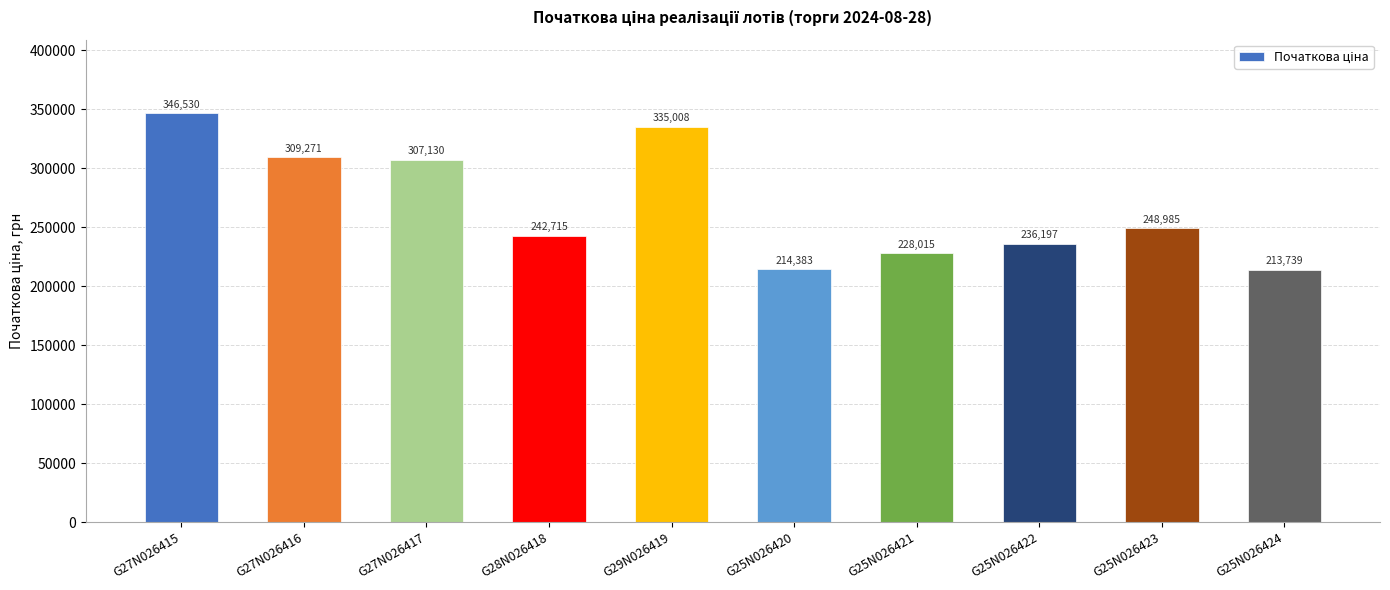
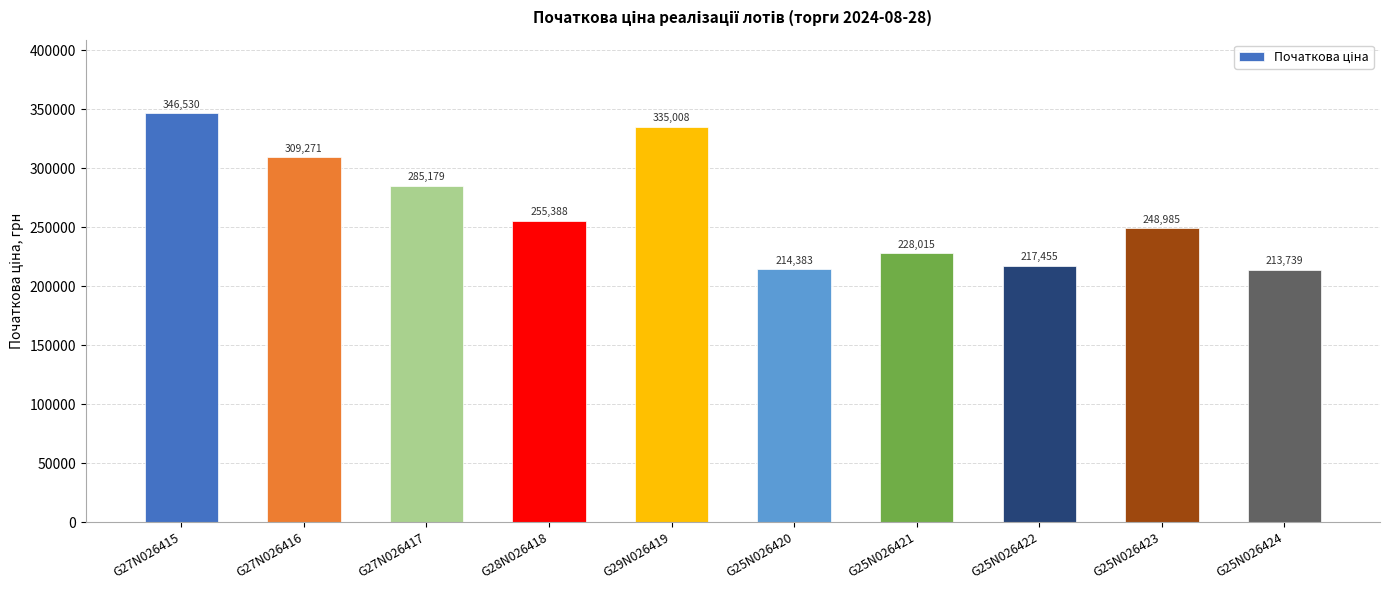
G27N026417: 307,130 -> 285,179
G28N026418: 242,715 -> 255,388
G25N026422: 236,197 -> 217,455
